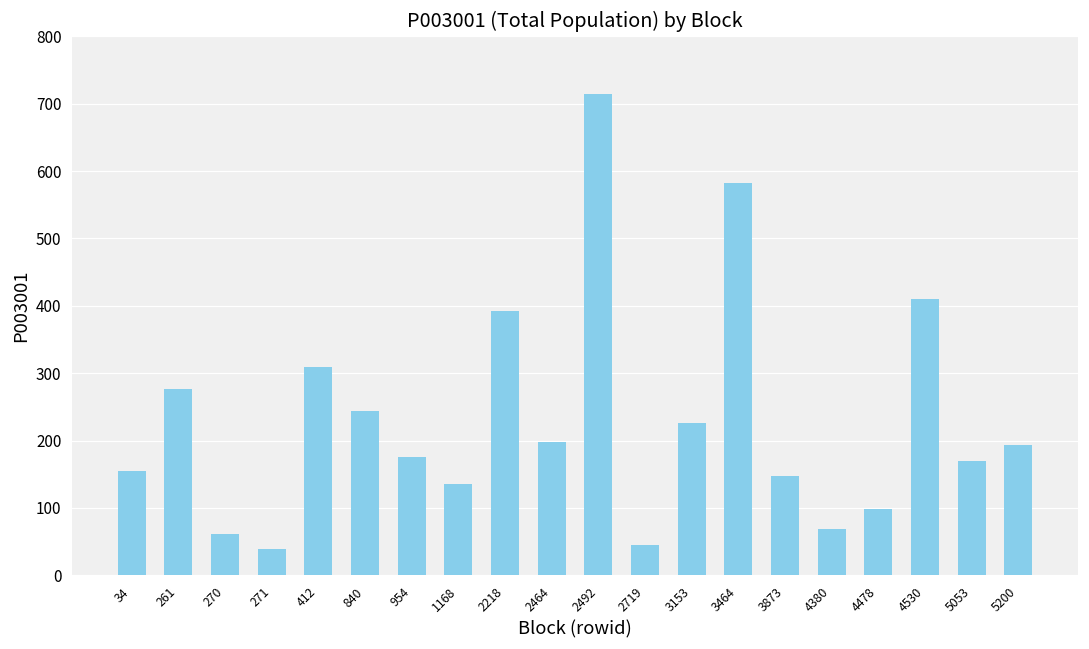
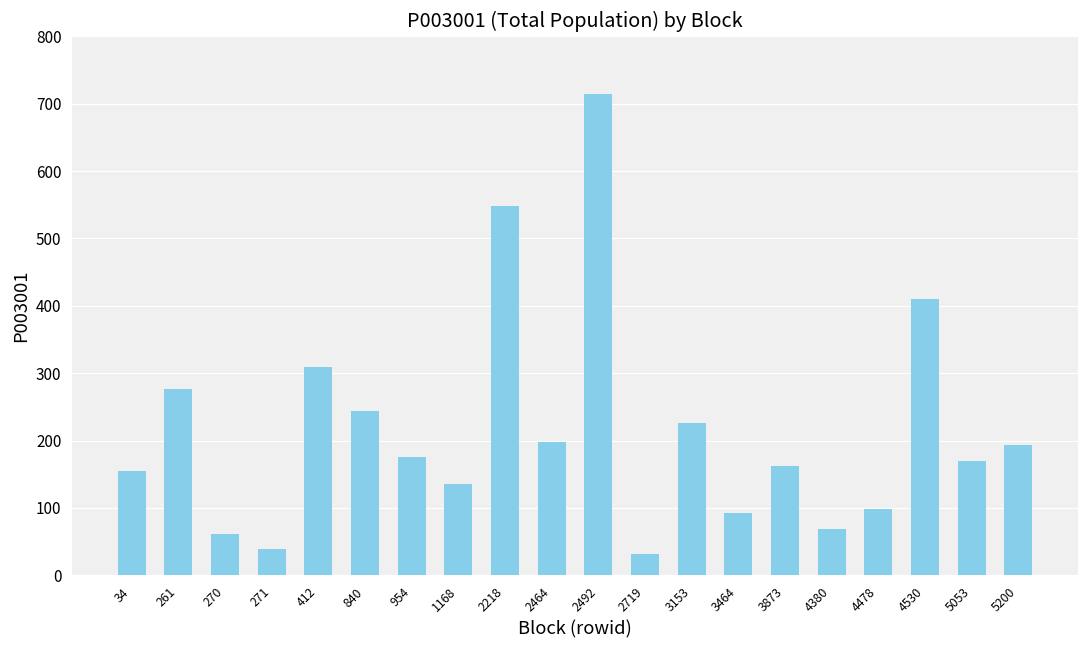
2218: 390 -> 550
2719: 50 -> 30
3464: 580 -> 90
3873: 150 -> 160
